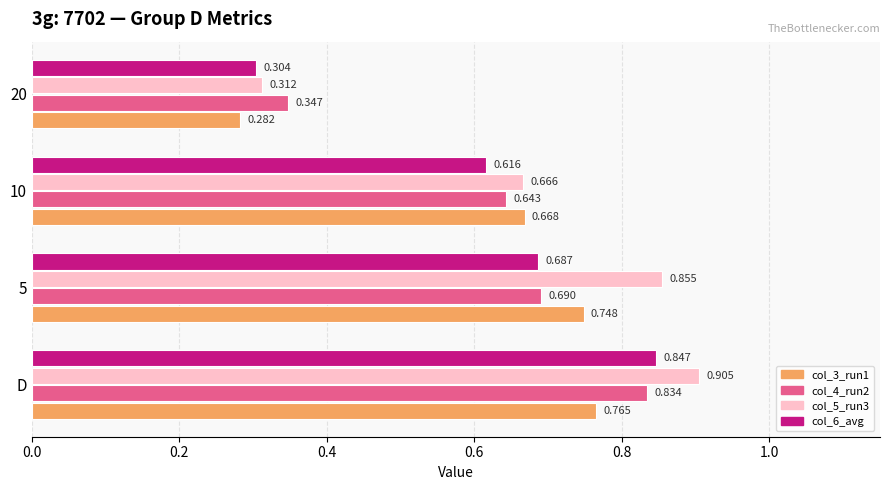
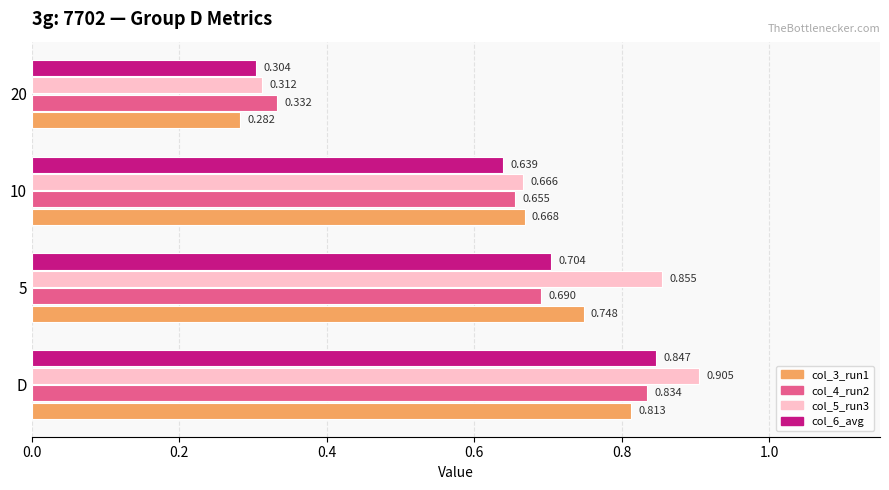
col_4_run2, 20: 0.347 -> 0.332
col_6_avg, 10: 0.616 -> 0.639
col_4_run2, 10: 0.643 -> 0.655
col_6_avg, 5: 0.687 -> 0.704
col_3_run1, D: 0.765 -> 0.813
